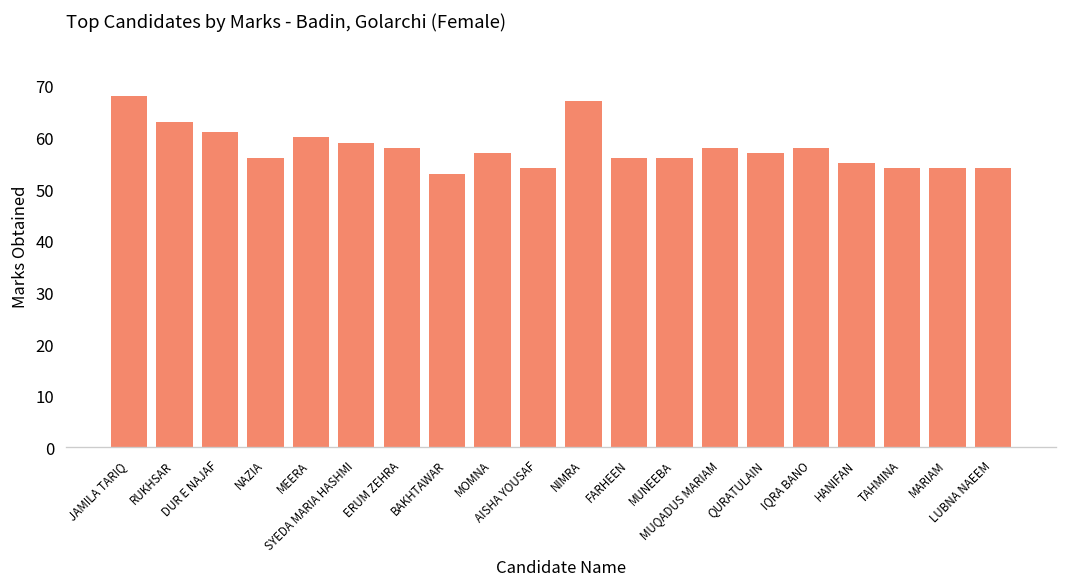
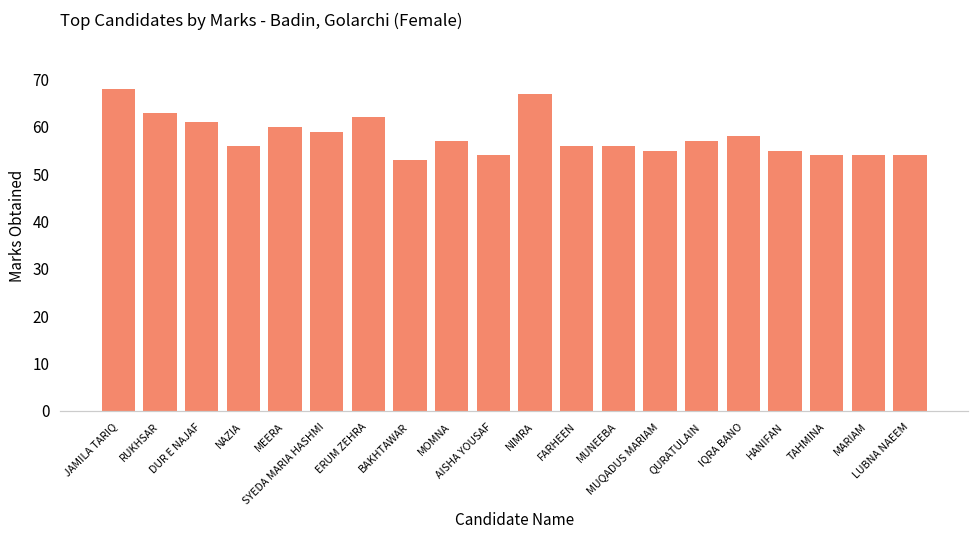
ERUM ZEHRA: 58 -> 62
MUQADUS MARIAM: 58 -> 55
